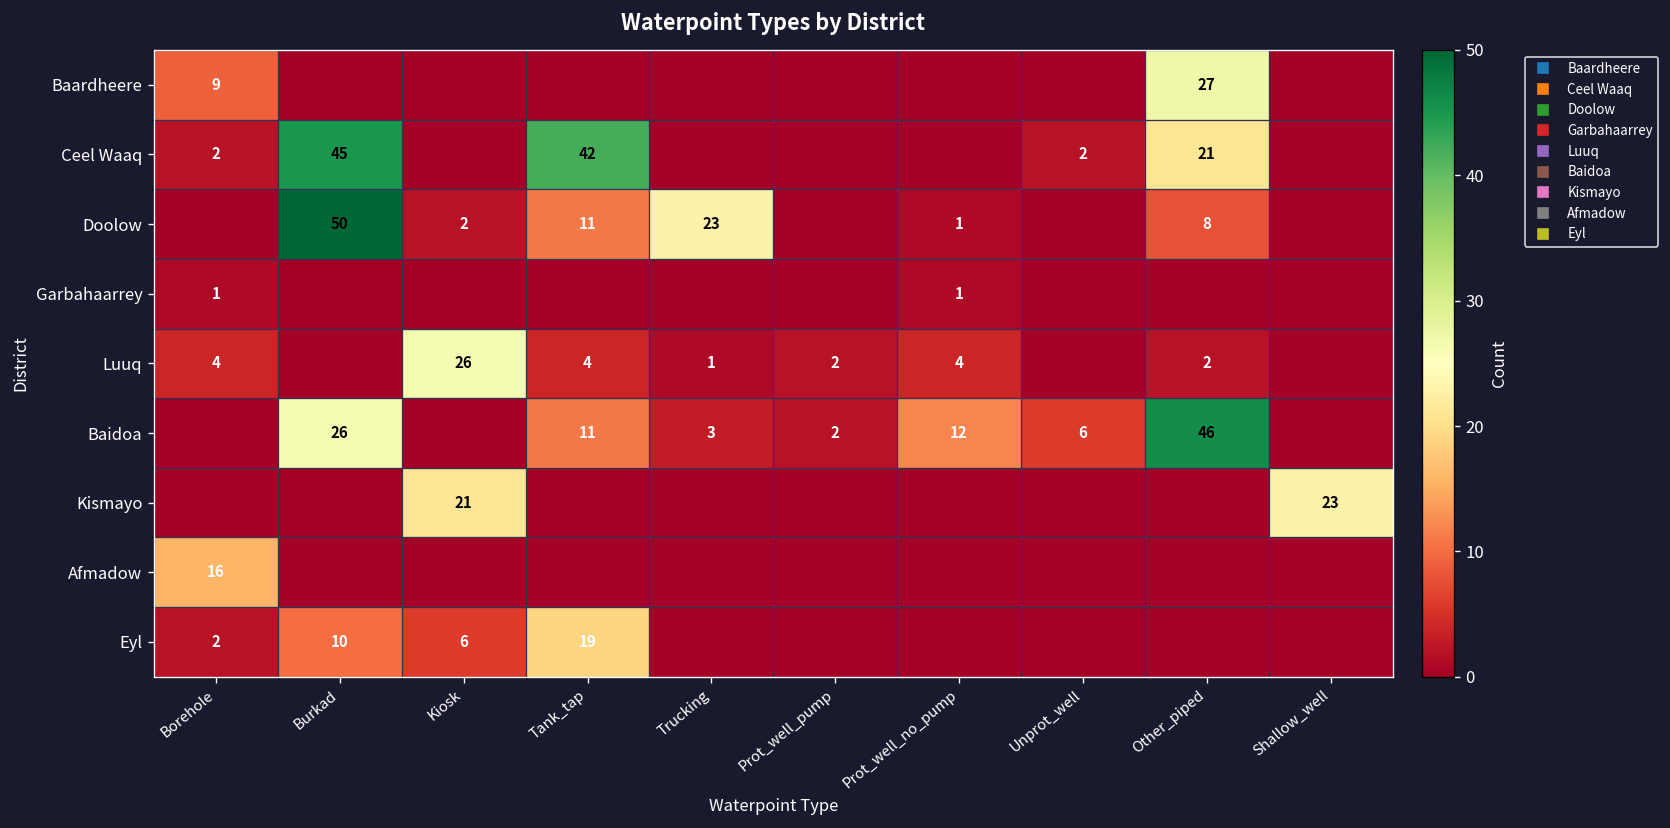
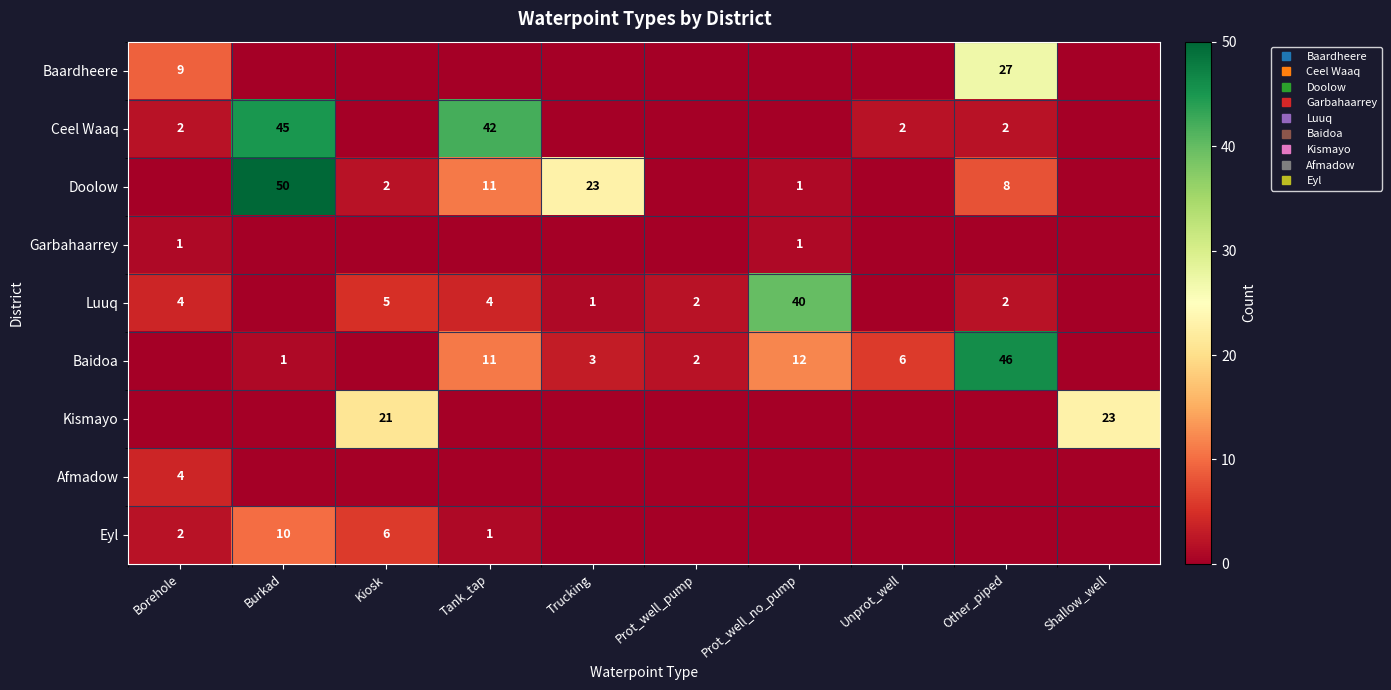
Ceel Waaq, Other_piped: 21 -> 2
Luuq, Kiosk: 26 -> 5
Luuq, Prot_well_no_pump: 4 -> 40
Baidoa, Burkad: 26 -> 1
Afmadow, Borehole: 16 -> 4
Eyl, Tank_tap: 19 -> 1
